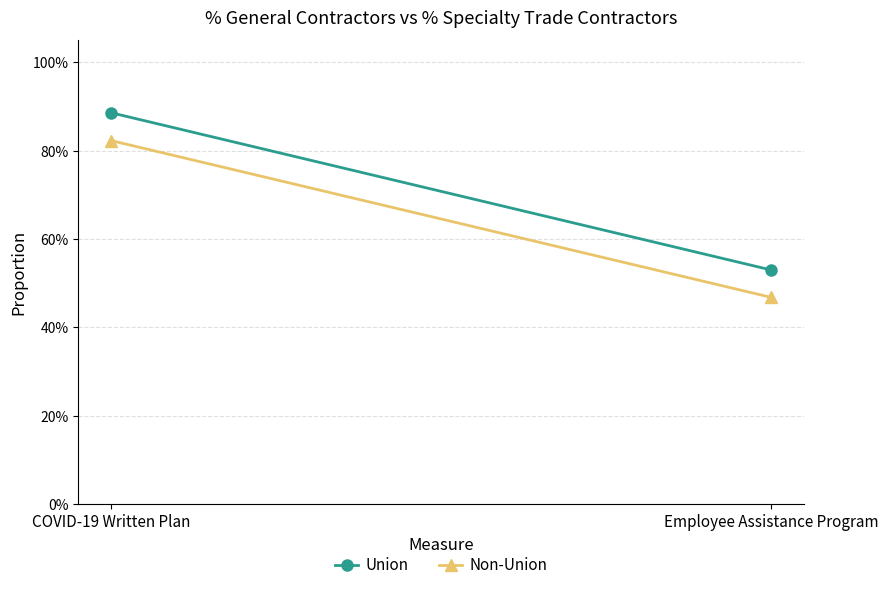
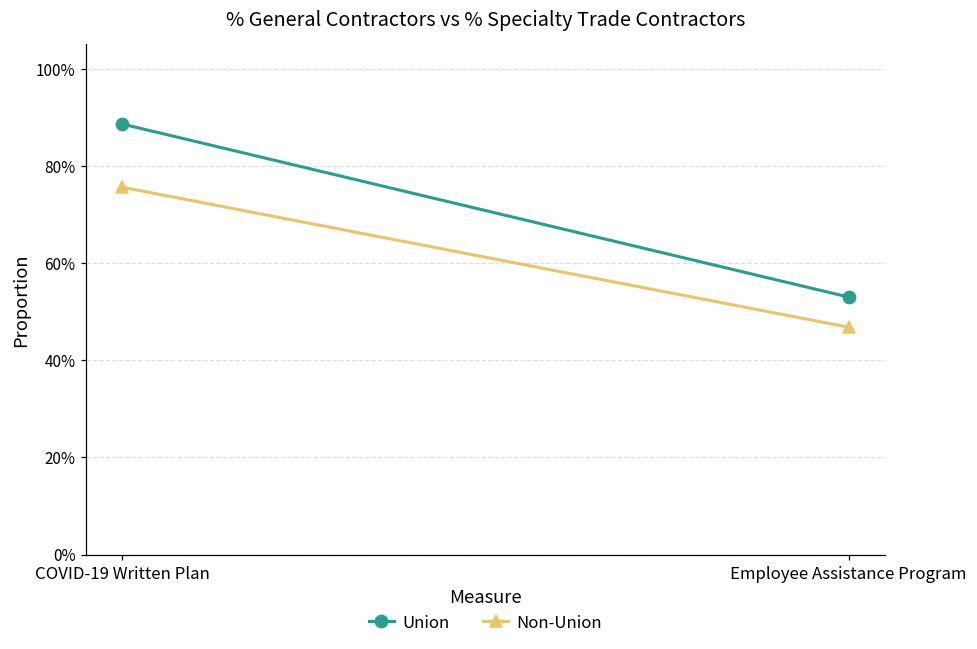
Non-Union, COVID-19 Written Plan: 82% -> 76%
